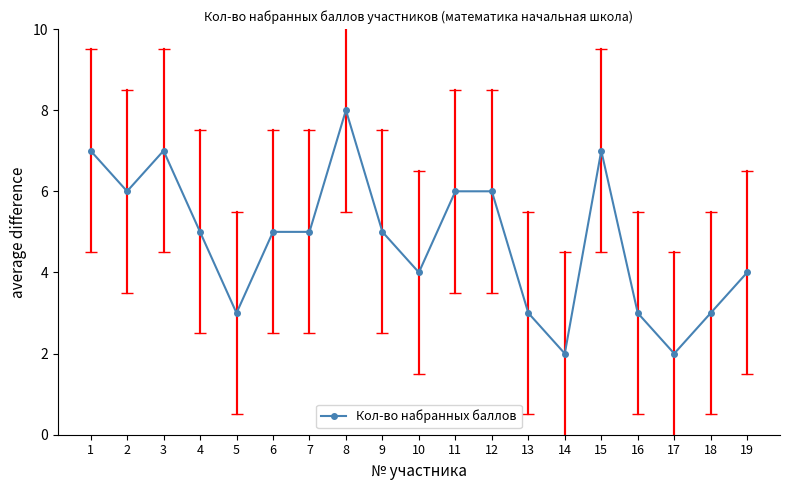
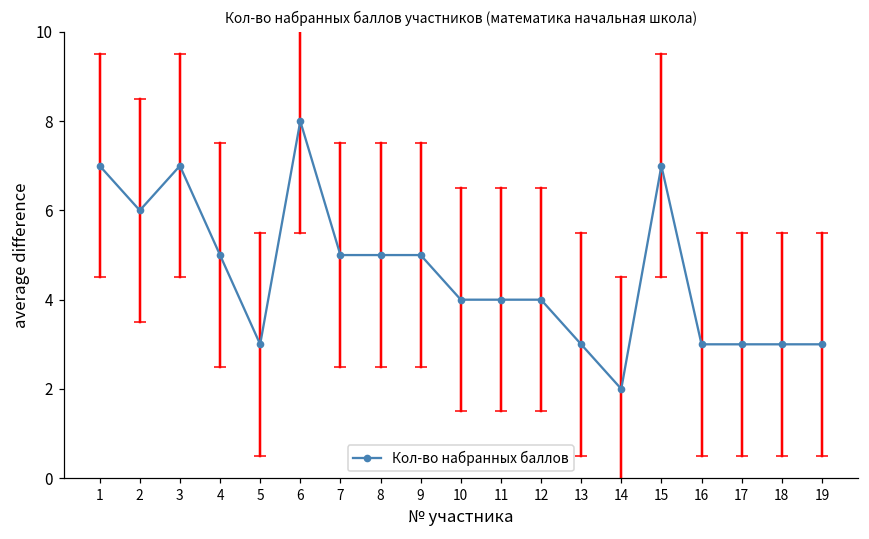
Кол-во набранных баллов, 6: 5 -> 8
Кол-во набранных баллов, 8: 8 -> 5
Кол-во набранных баллов, 11: 6 -> 4
Кол-во набранных баллов, 12: 6 -> 4
Кол-во набранных баллов, 17: 2 -> 3
Кол-во набранных баллов, 19: 4 -> 3
